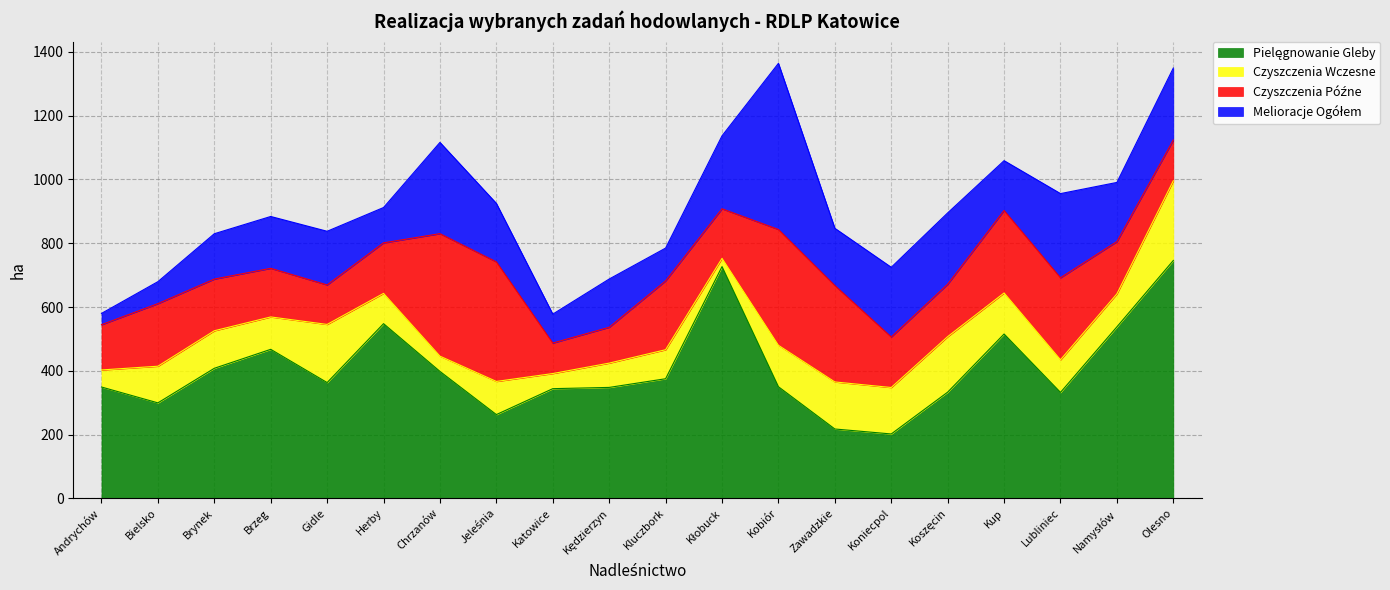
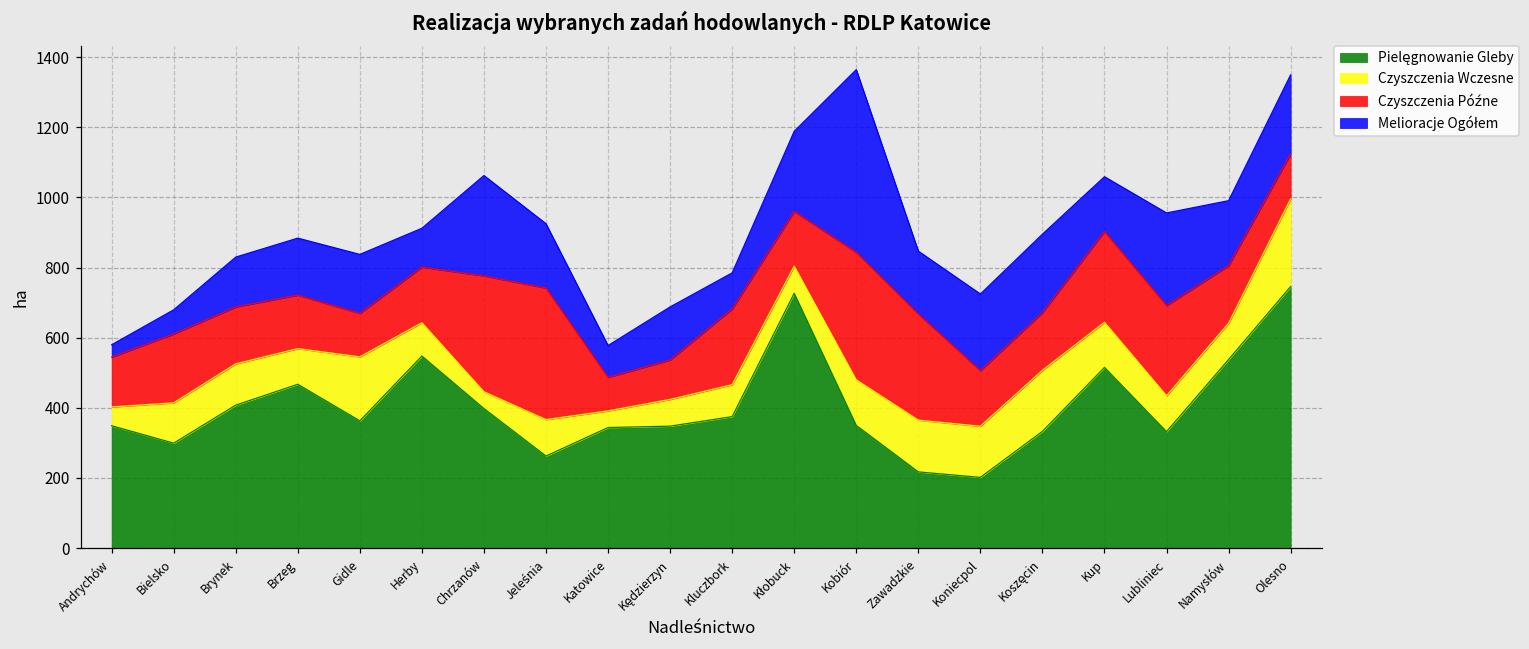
Czyszczenia Późne, Chrzanów: 380 -> 330
Czyszczenia Wczesne, Kłobuck: 30 -> 80
